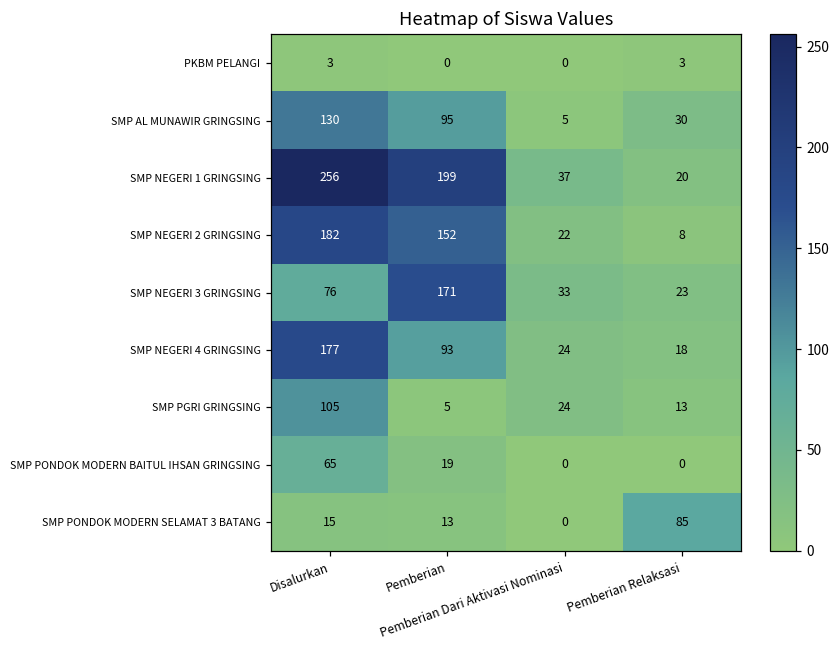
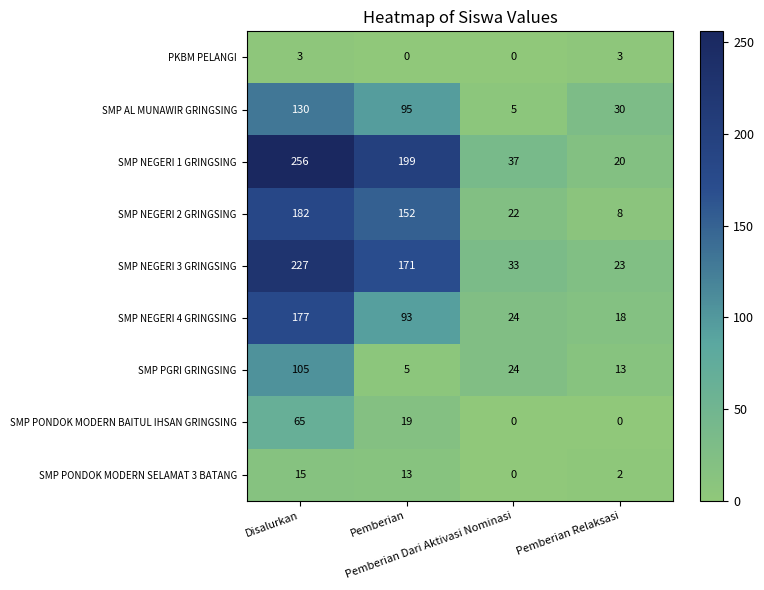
SMP NEGERI 3 GRINGSING, Disalurkan: 76 -> 227
SMP PONDOK MODERN SELAMAT 3 BATANG, Pemberian Relaksasi: 85 -> 2
